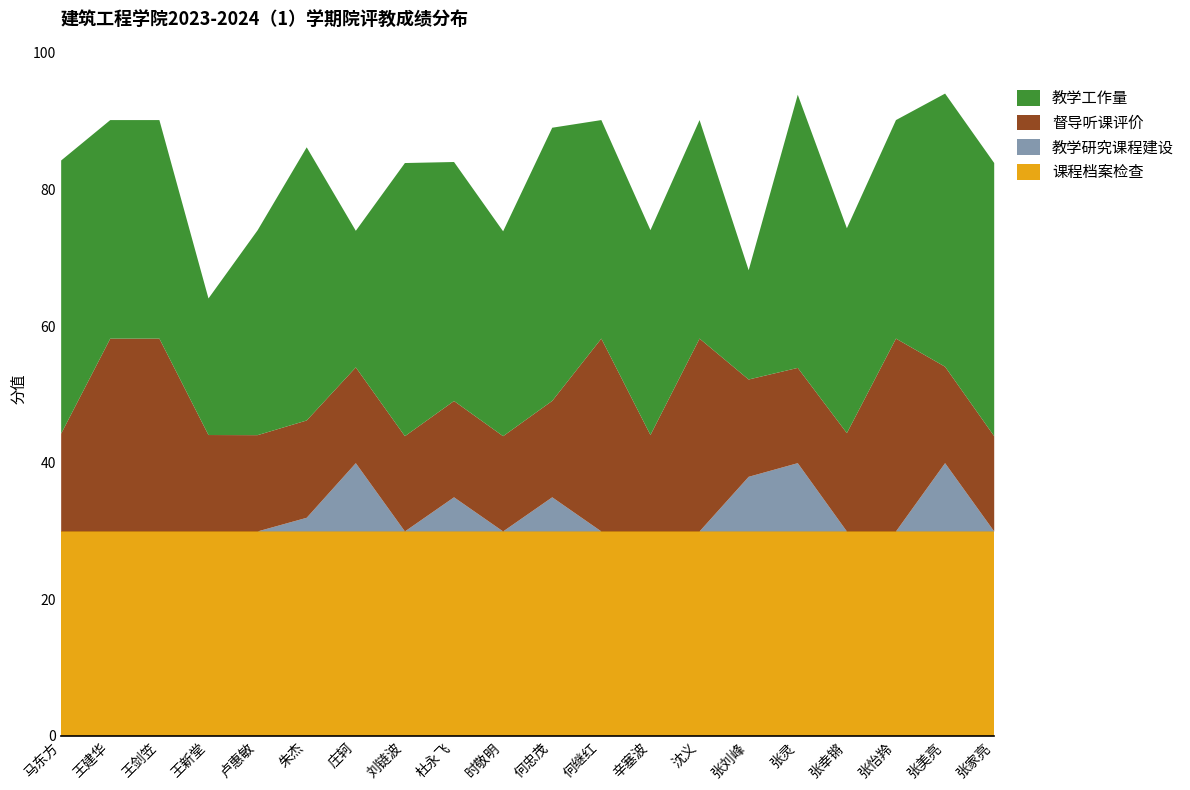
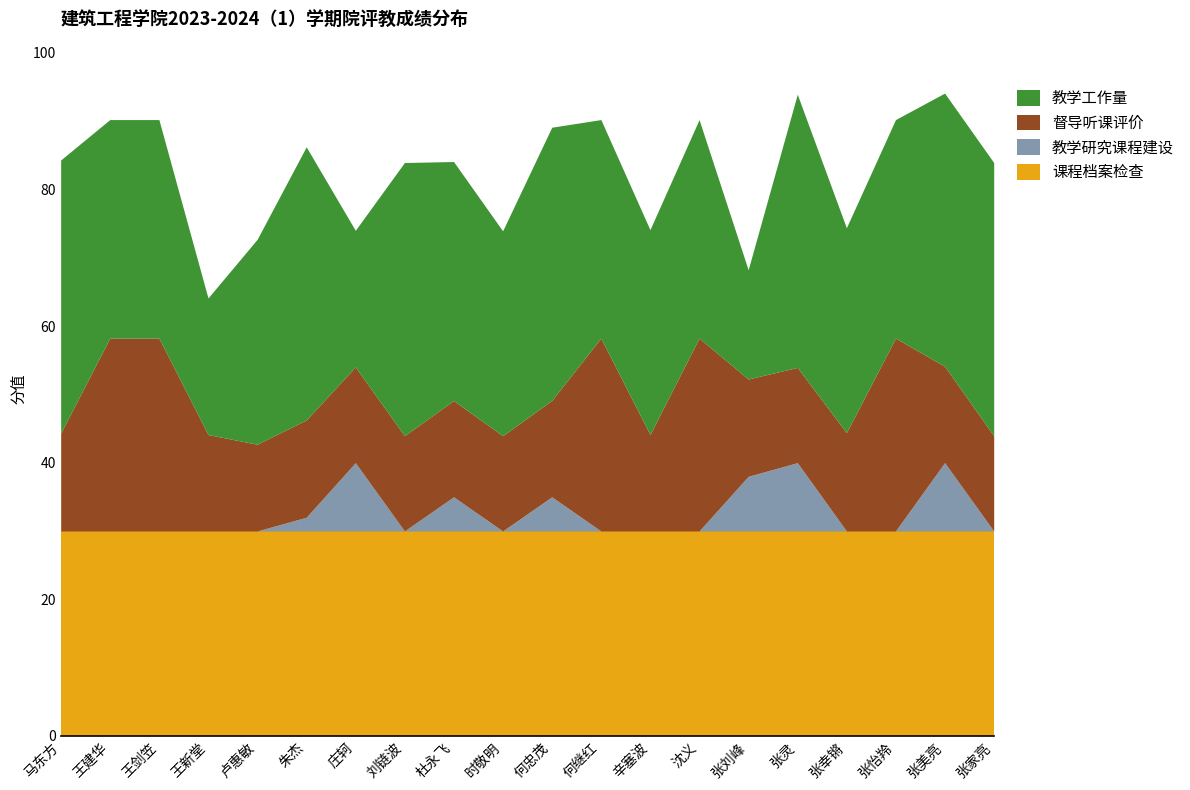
督导听课评价, 卢惠敏: 14 -> 13
